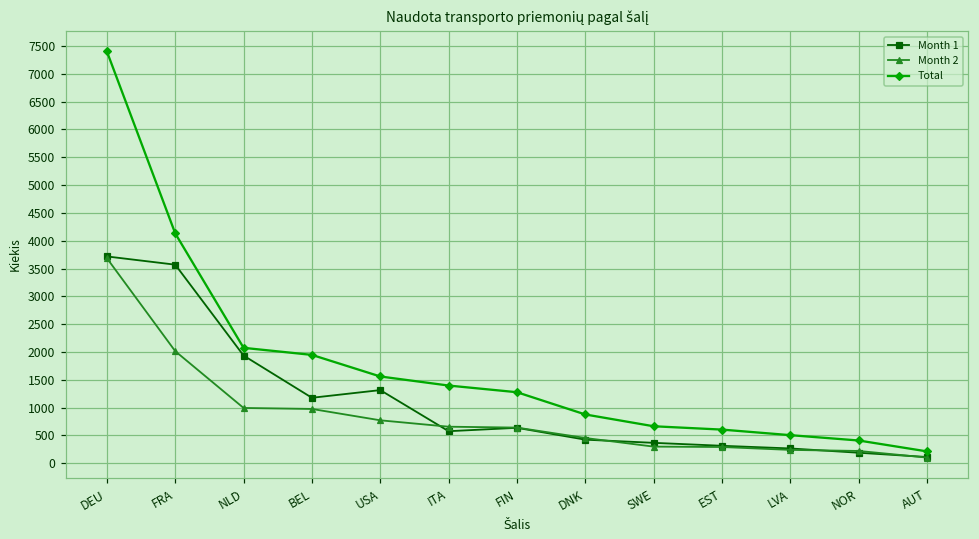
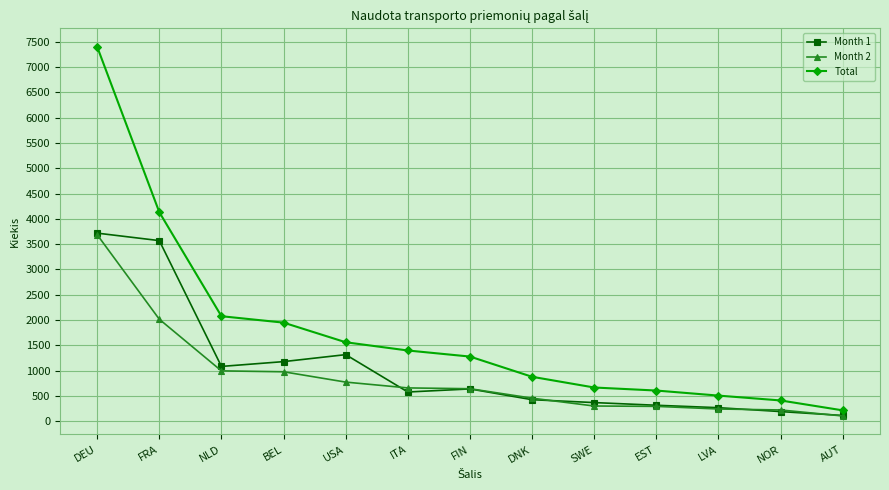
Month 1, NLD: 1900 -> 1100
